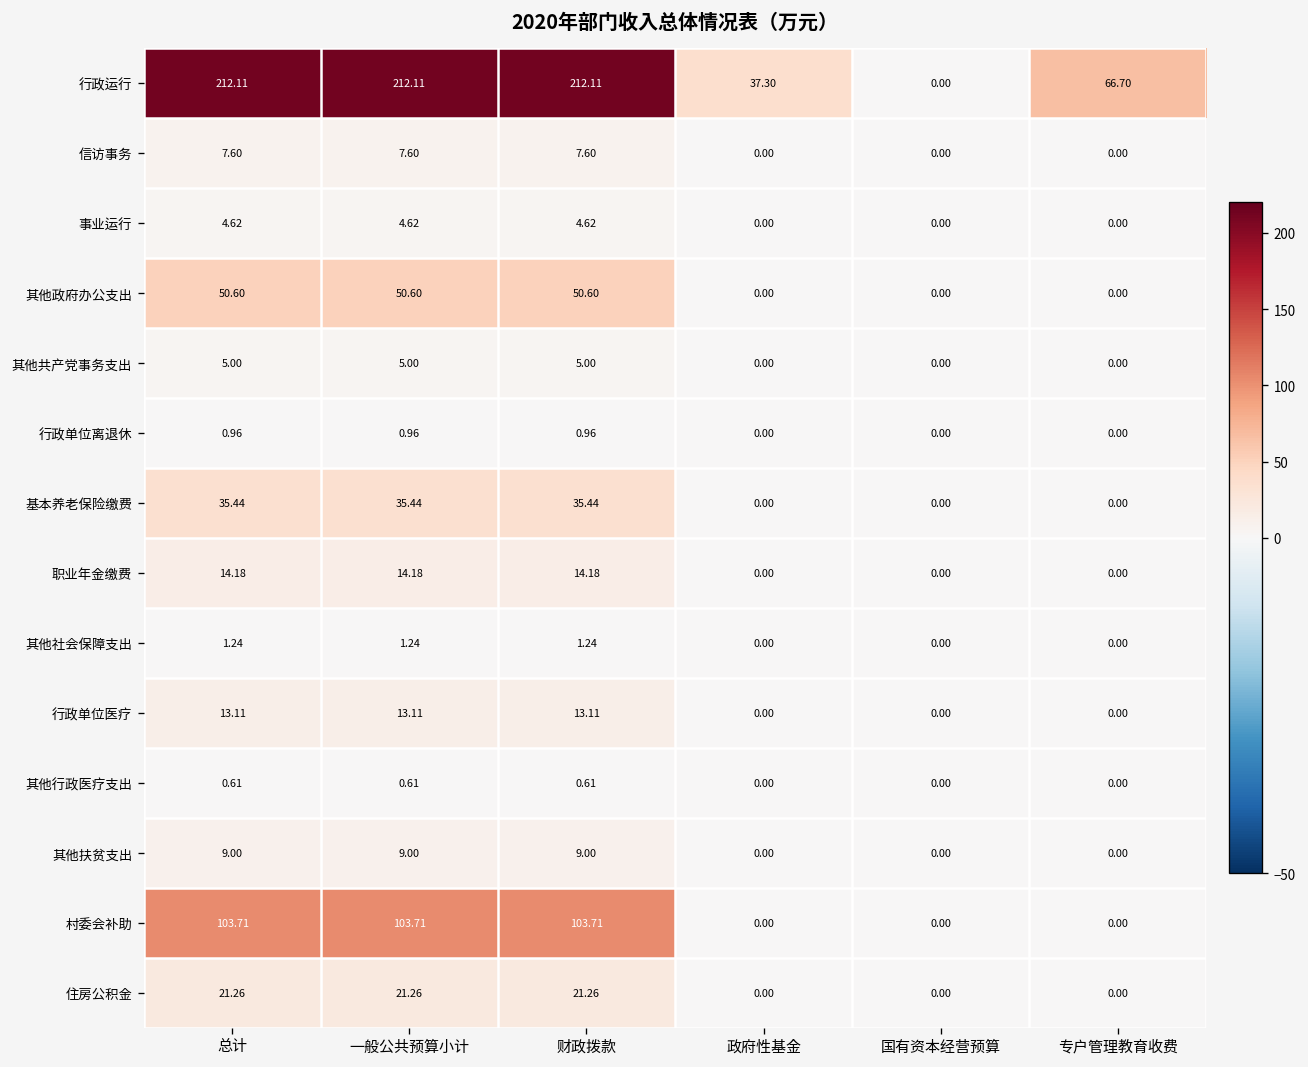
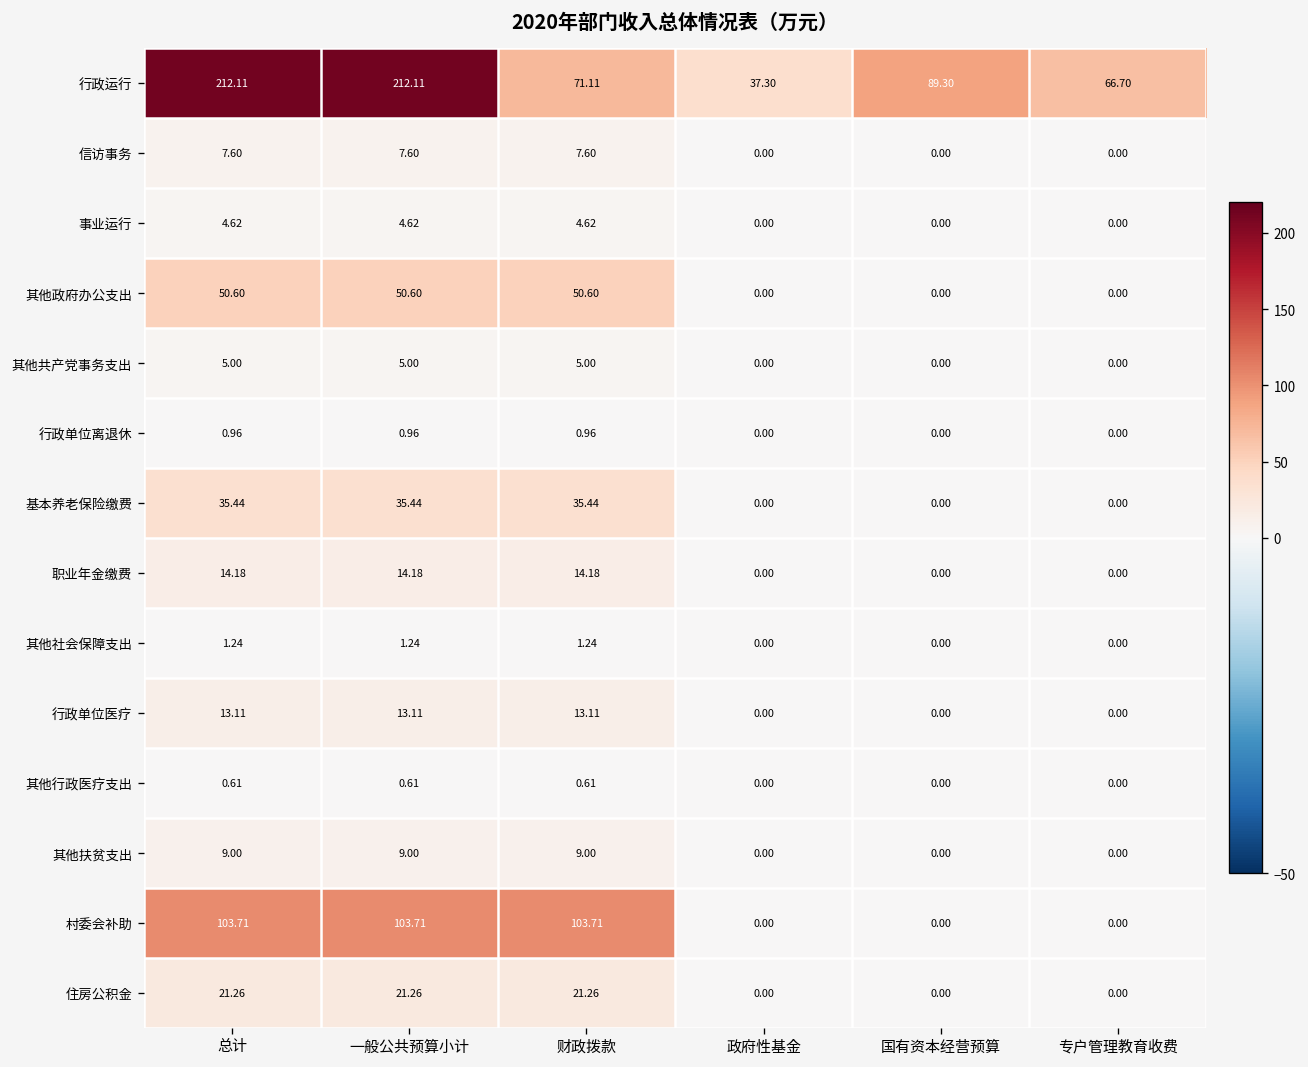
行政运行, 财政拨款: 212.11 -> 71.11
行政运行, 国有资本经营预算: 0.00 -> 89.30
